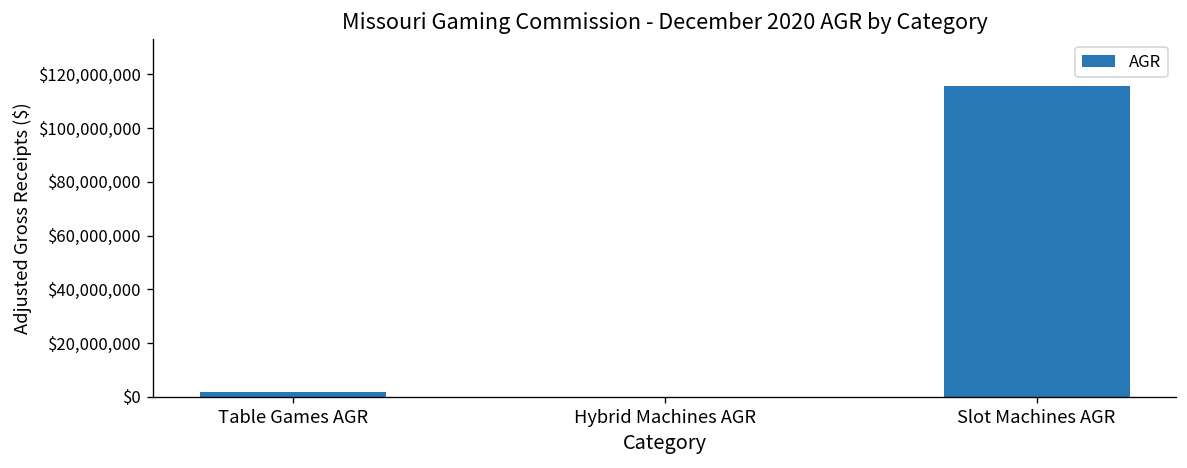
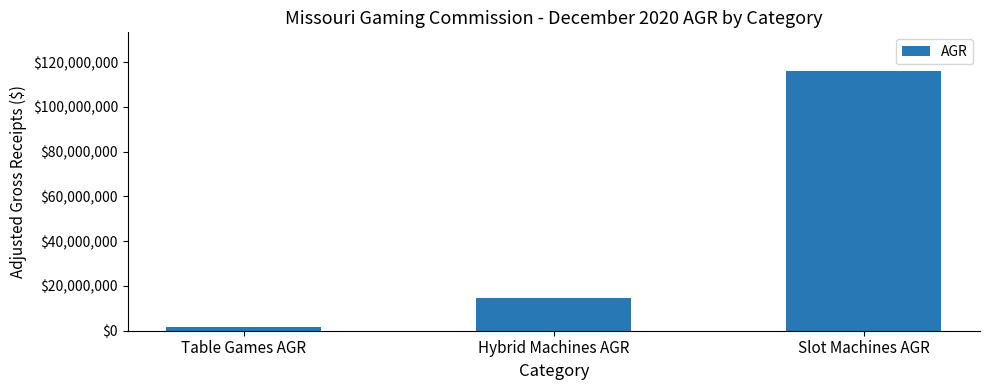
Hybrid Machines AGR: $0 -> $15,000,000
